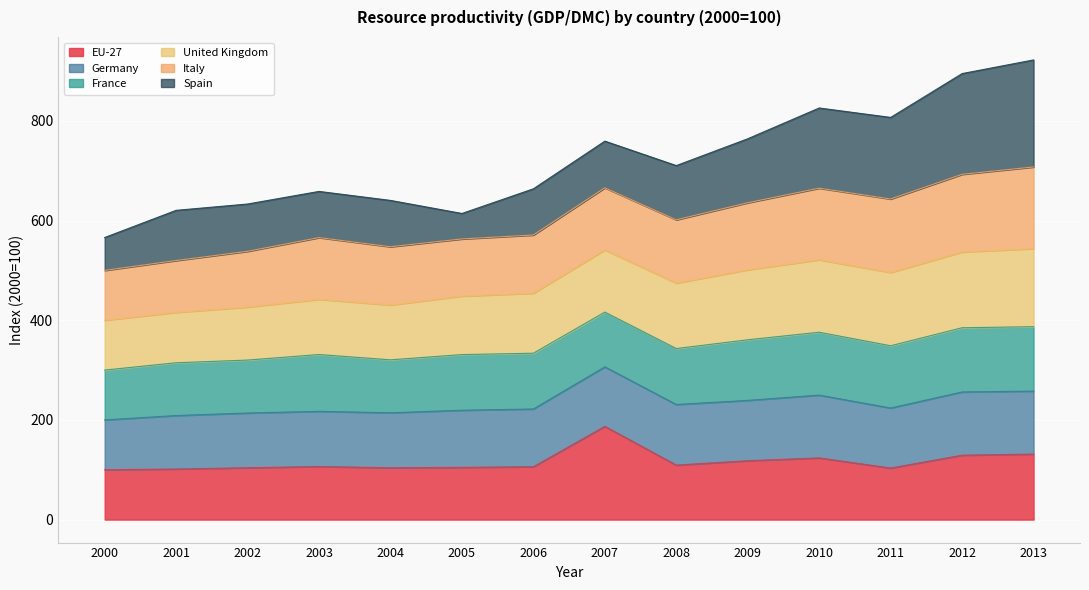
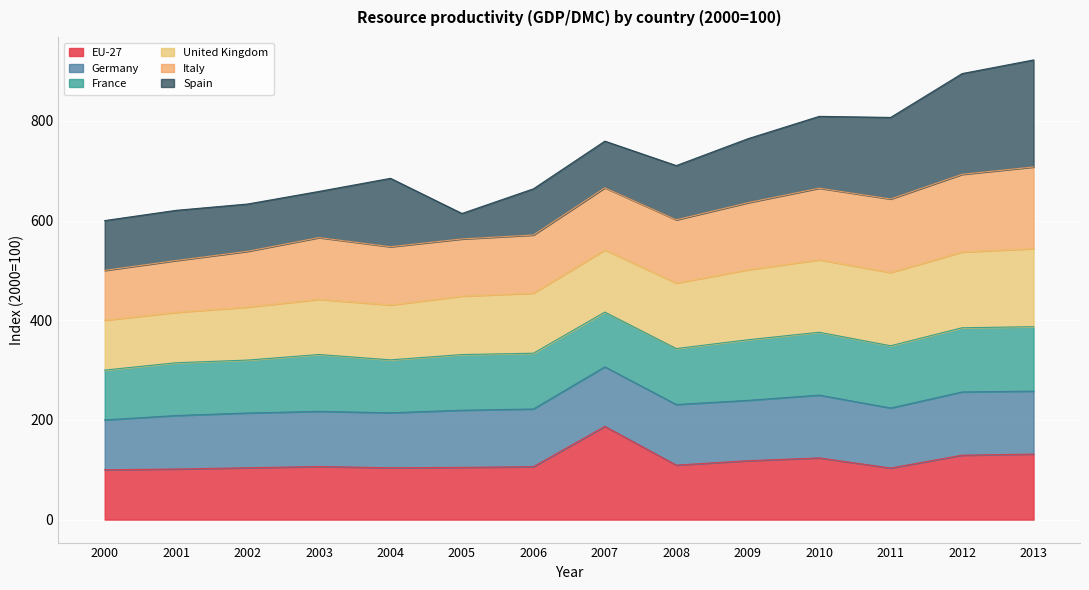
Spain, 2000: 70 -> 100
Spain, 2004: 90 -> 140
Spain, 2010: 160 -> 140
